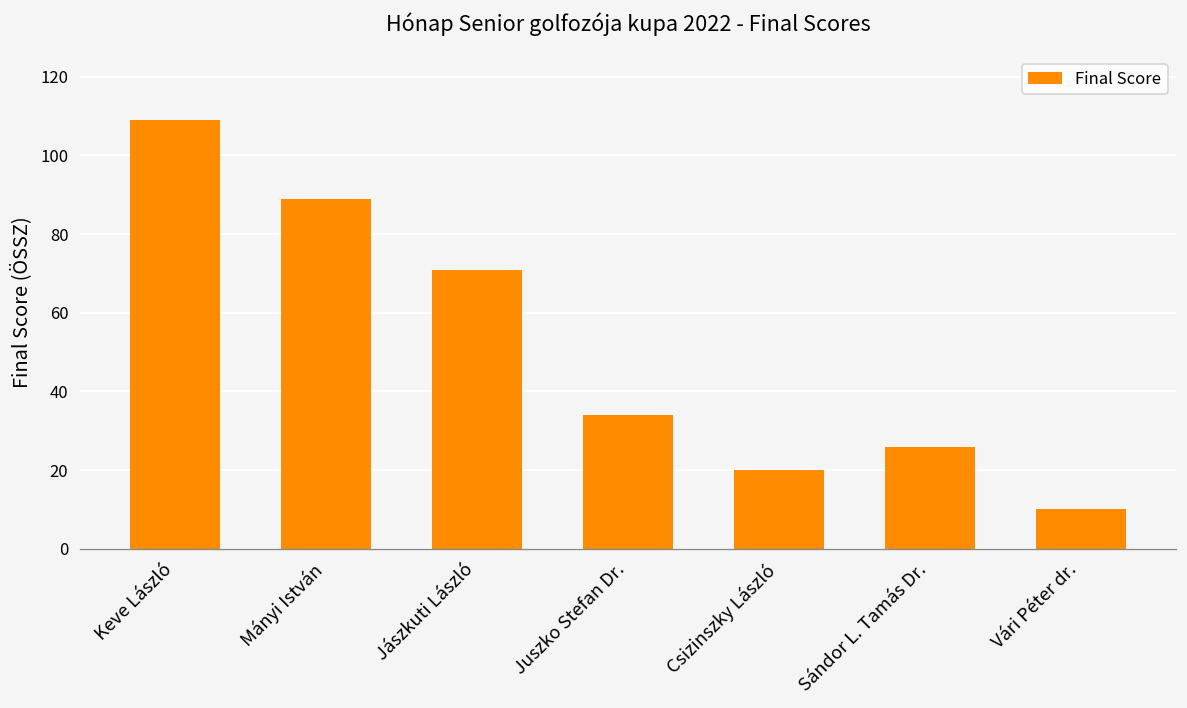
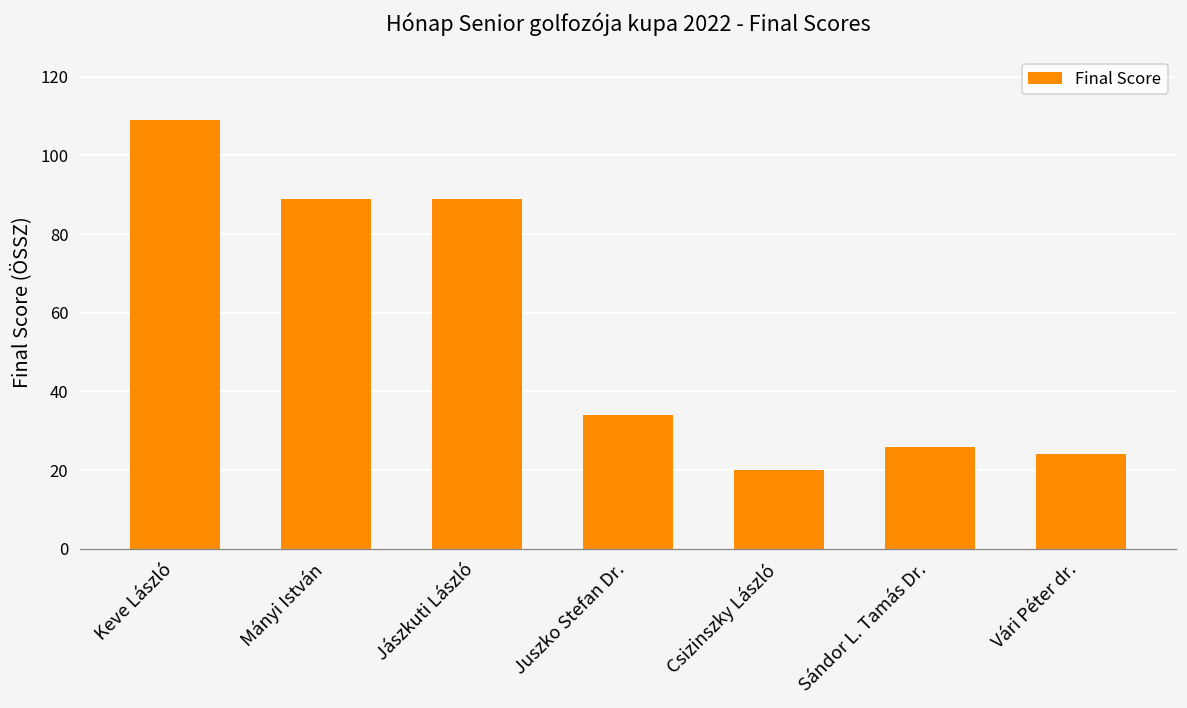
Jászkuti László: 71 -> 89
Vári Péter dr.: 10 -> 24
